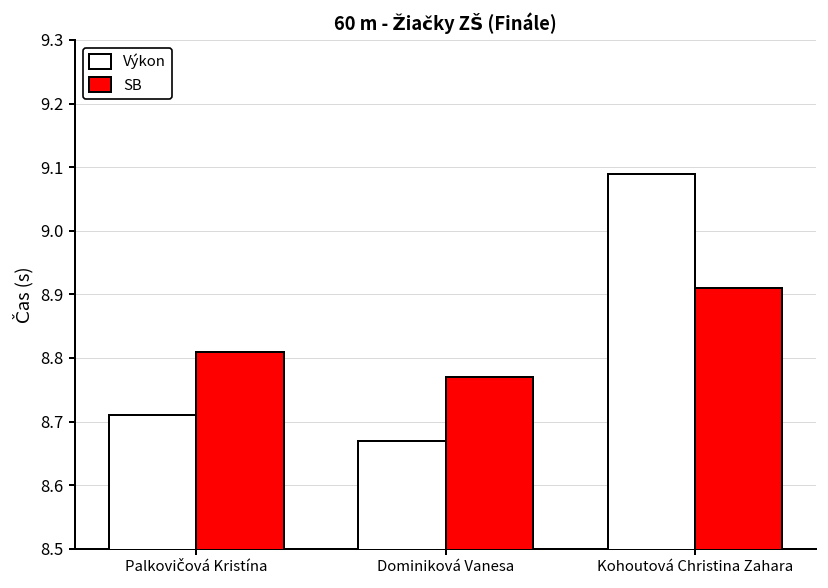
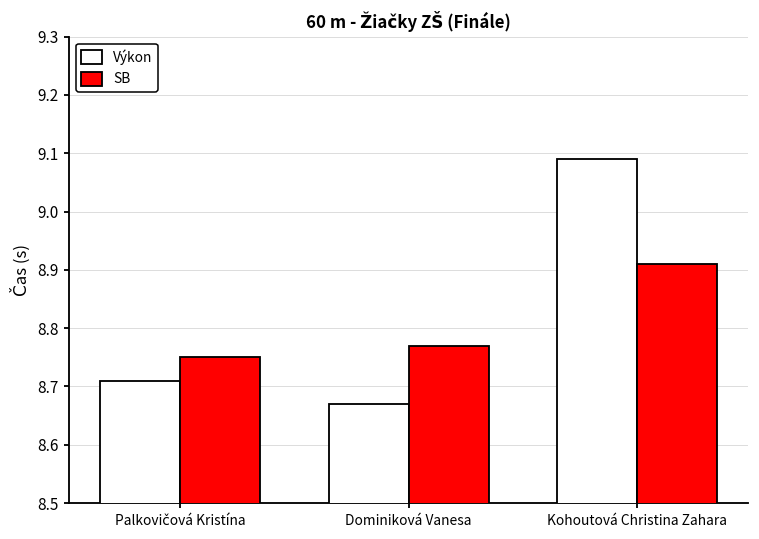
SB, Palkovičová Kristína: 8.81 -> 8.75
